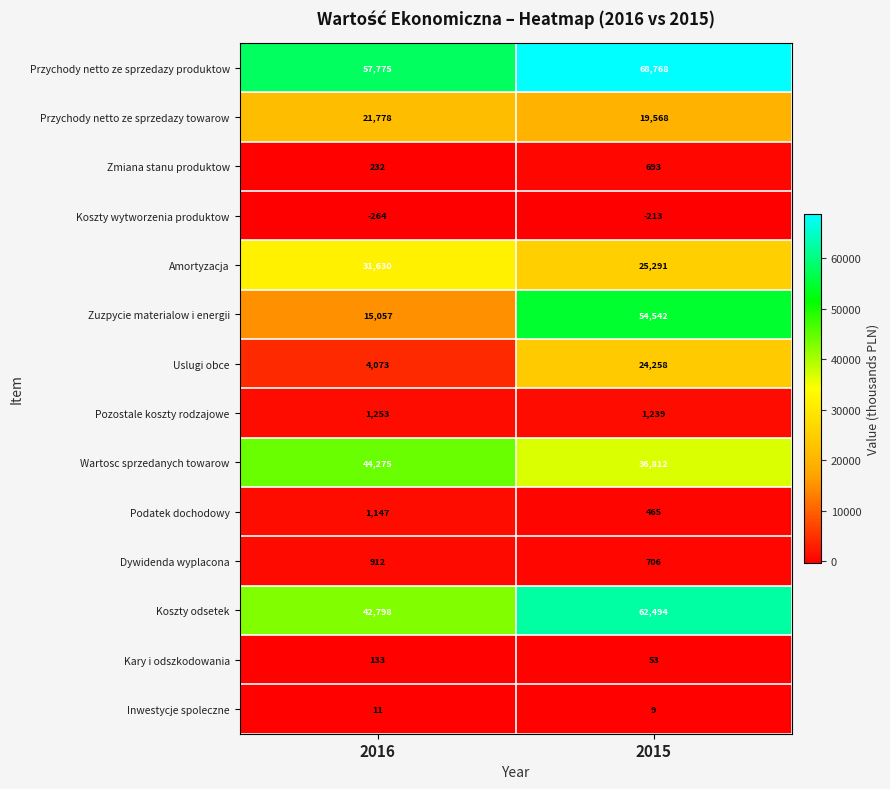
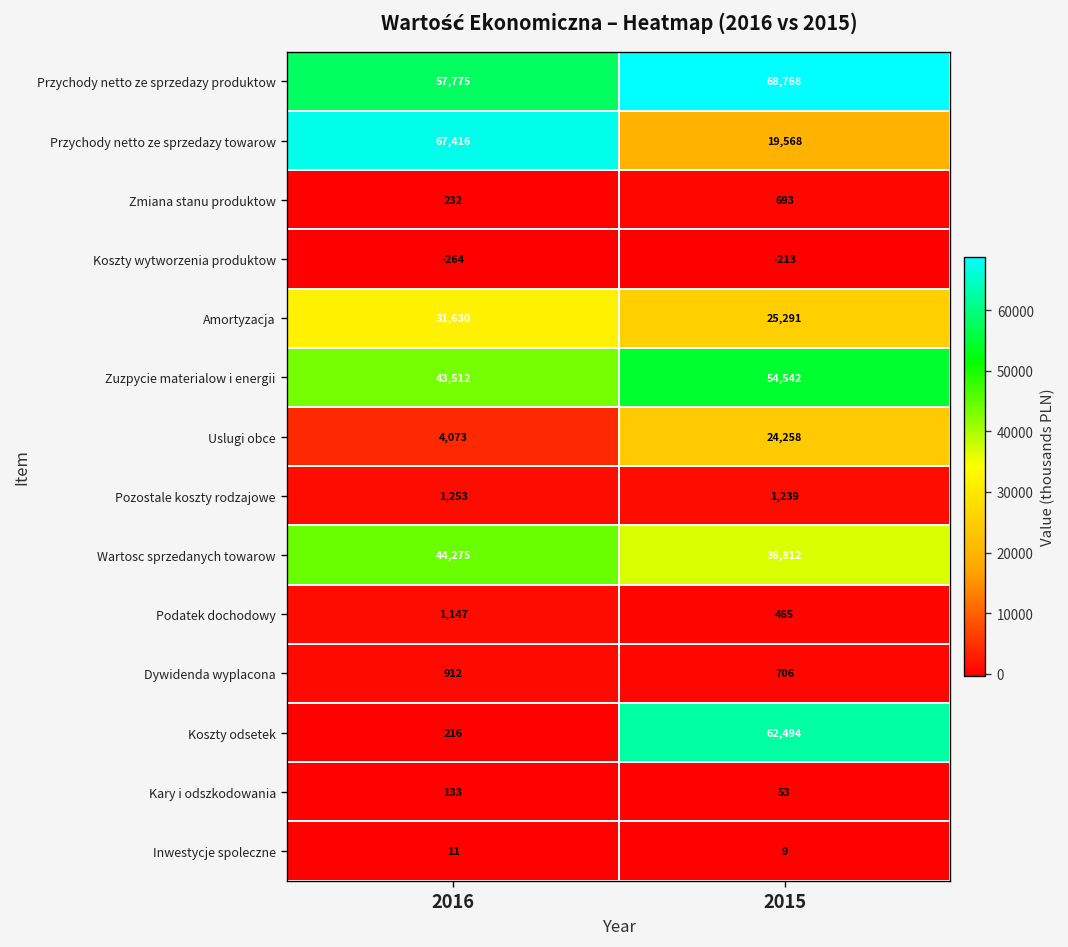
Przychody netto ze sprzedazy towarow, 2016: 21,778 -> 67,416
Zuzpycie materialow i energii, 2016: 15,057 -> 43,512
Koszty odsetek, 2016: 42,798 -> 216
